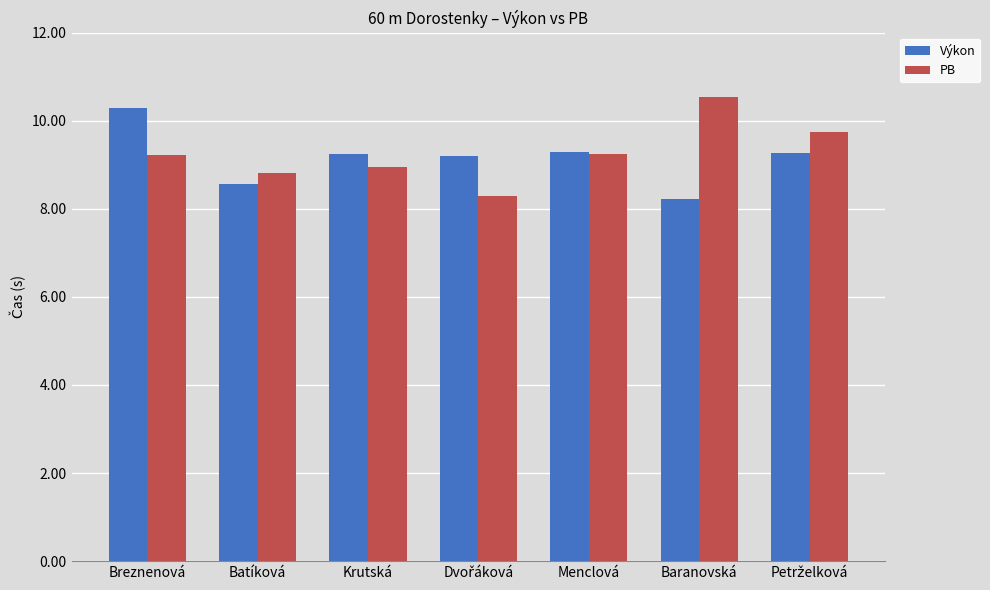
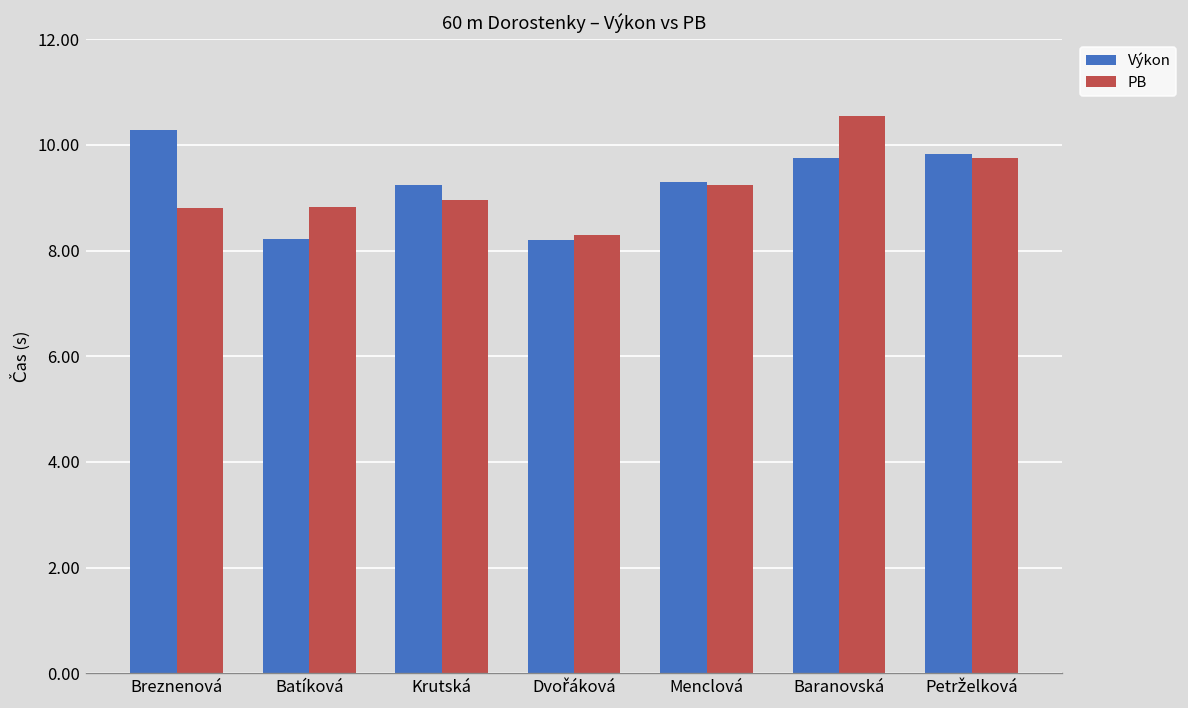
PB, Breznenová: 9.2 -> 8.8
Výkon, Batíková: 8.6 -> 8.2
Výkon, Dvořáková: 9.2 -> 8.2
Výkon, Baranovská: 8.2 -> 9.8
Výkon, Petrželková: 9.3 -> 9.8
